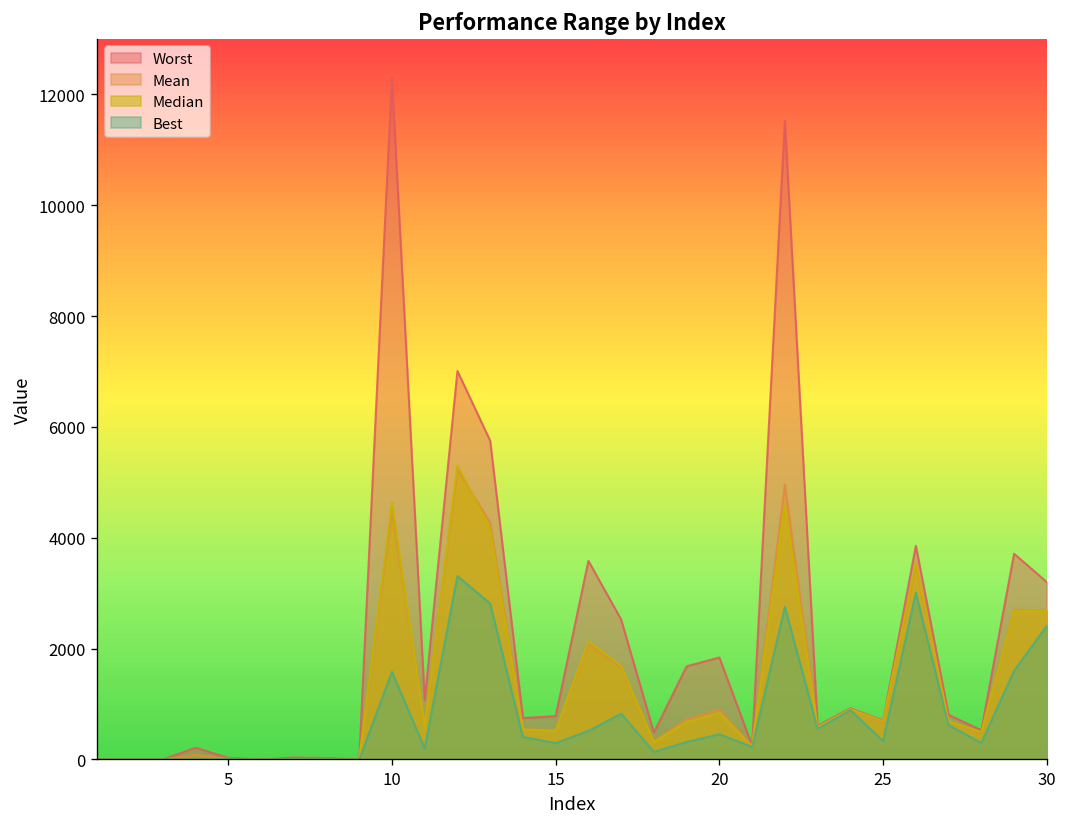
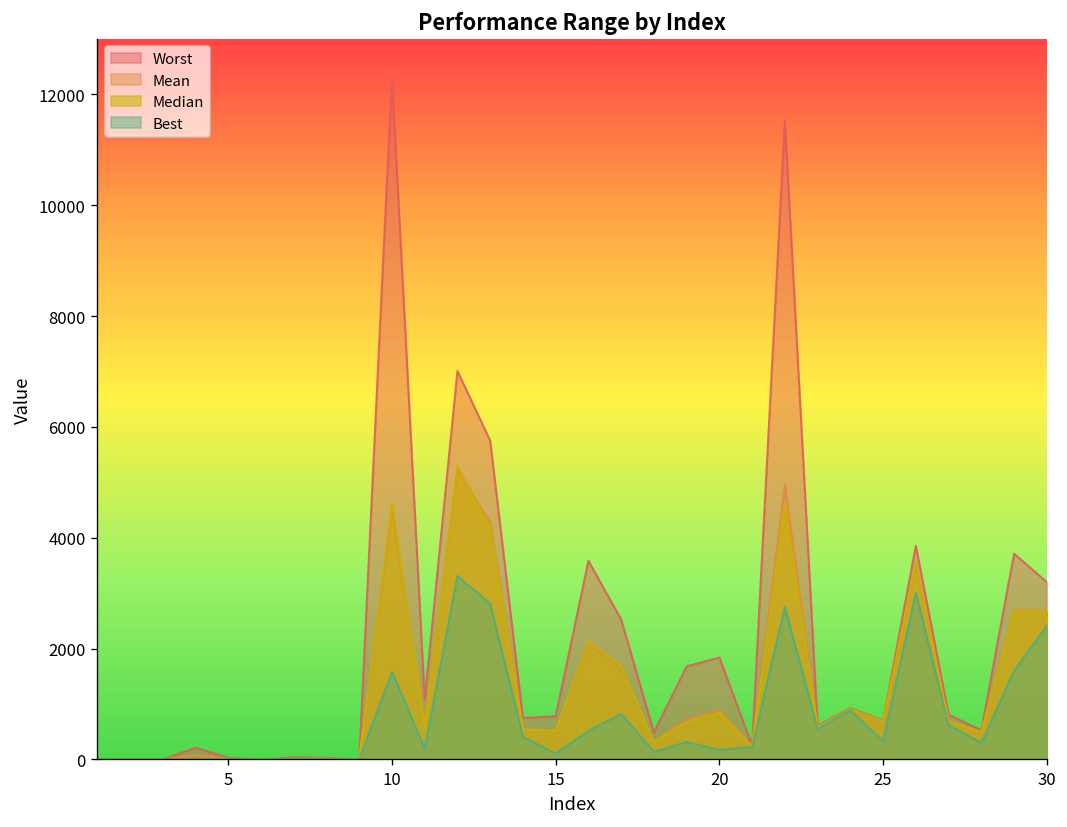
Best, 15: 300 -> 100
Best, 20: 500 -> 200
